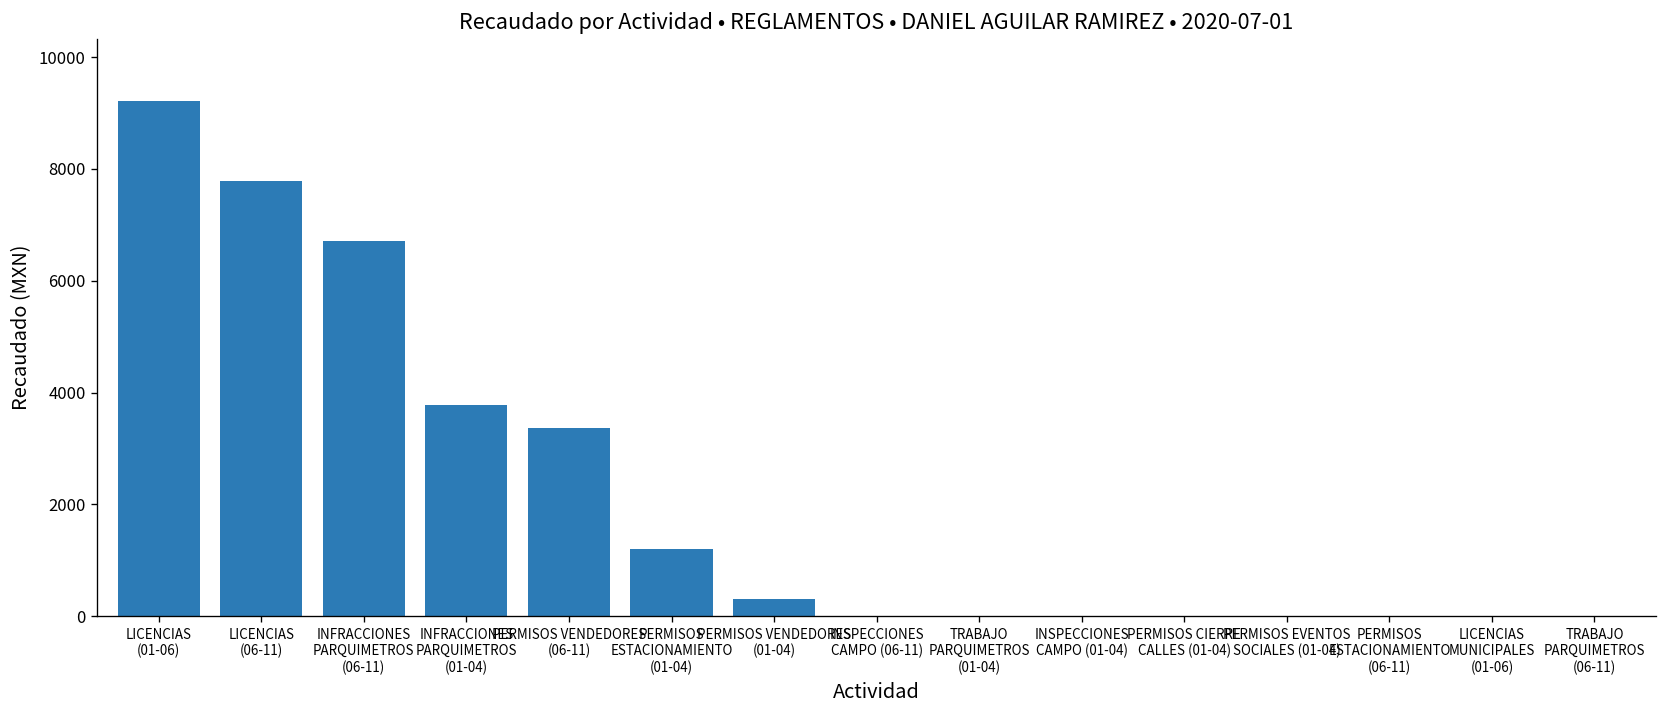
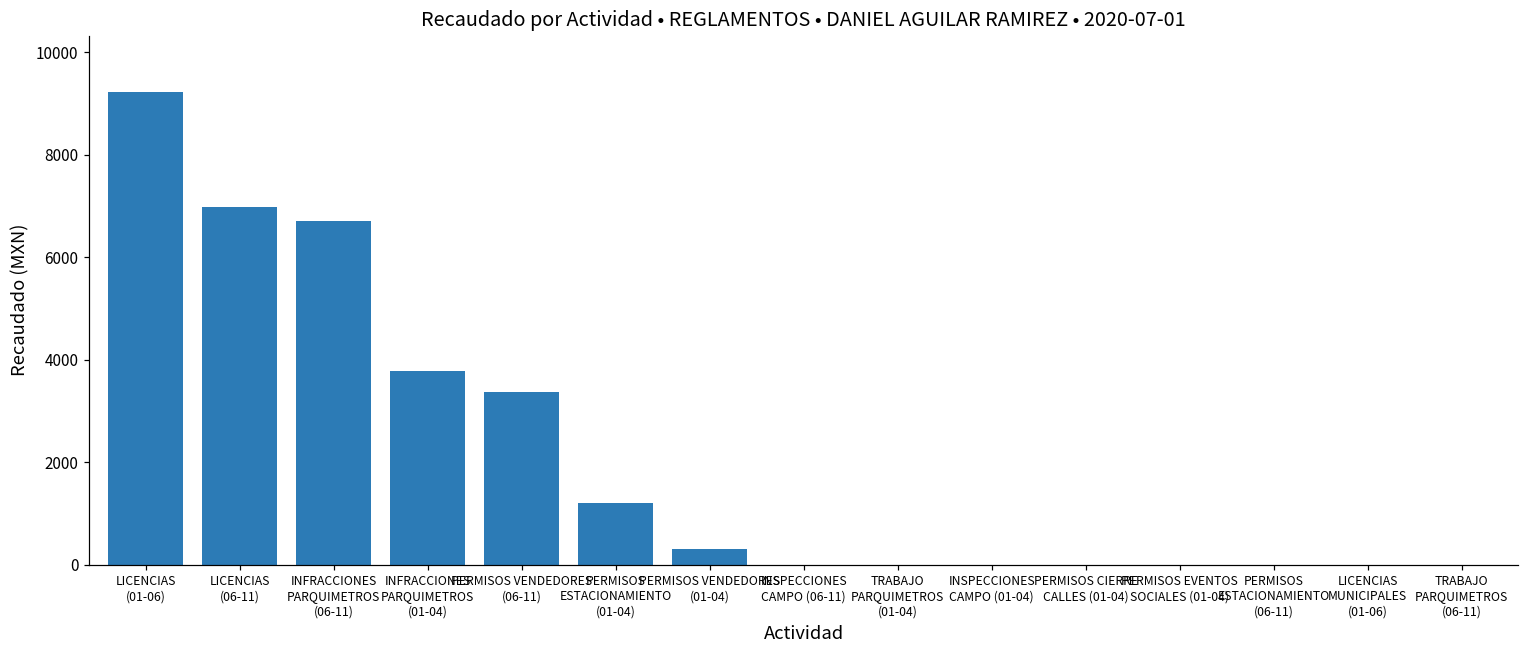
LICENCIAS (06-11): 7800 -> 7000
